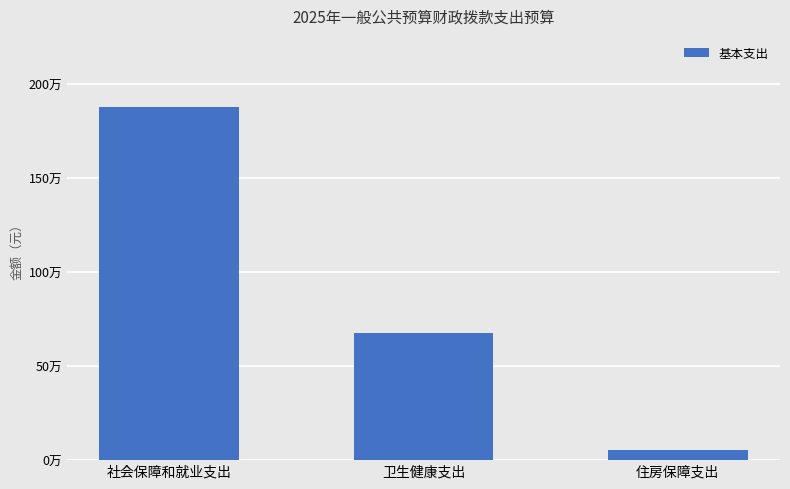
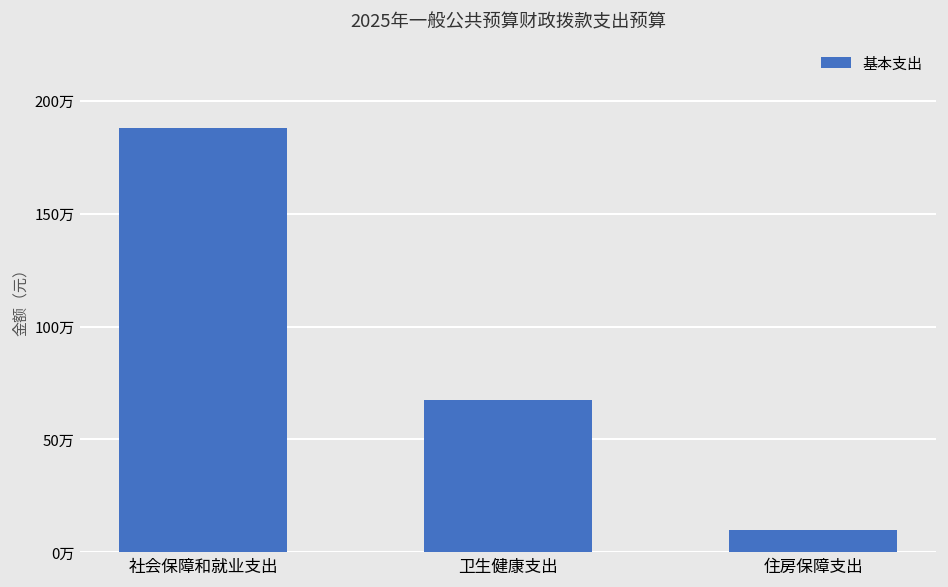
住房保障支出: 5万 -> 10万
